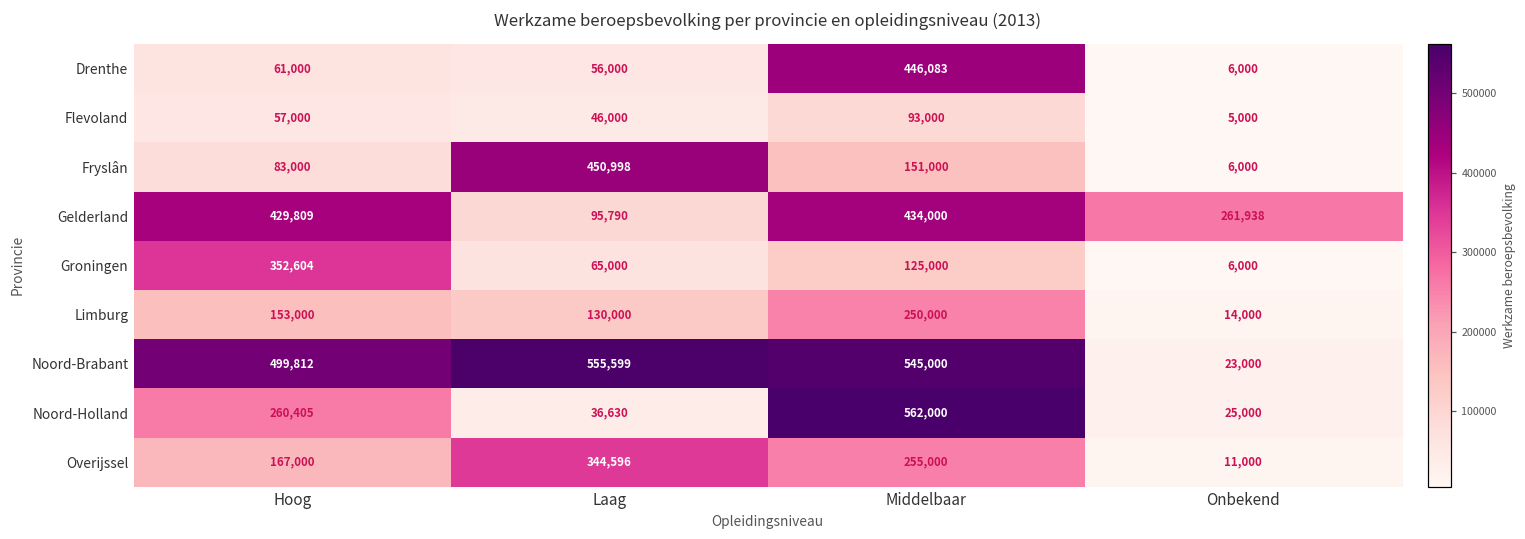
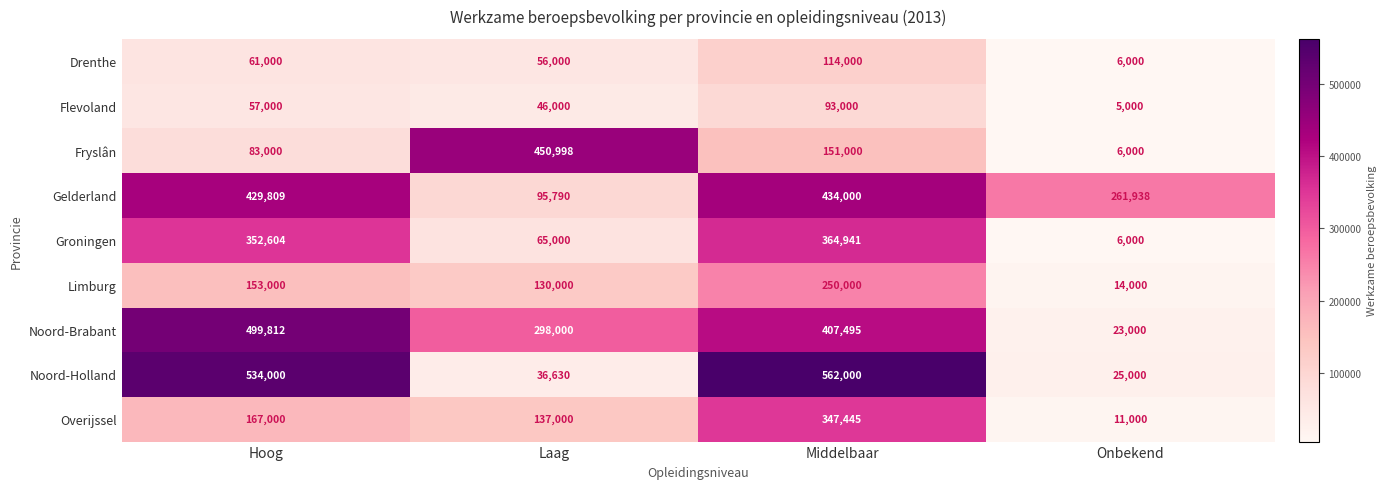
Drenthe, Middelbaar: 446,083 -> 114,000
Groningen, Middelbaar: 125,000 -> 364,941
Noord-Brabant, Laag: 555,599 -> 298,000
Noord-Brabant, Middelbaar: 545,000 -> 407,495
Noord-Holland, Hoog: 260,405 -> 534,000
Overijssel, Laag: 344,596 -> 137,000
Overijssel, Middelbaar: 255,000 -> 347,445
